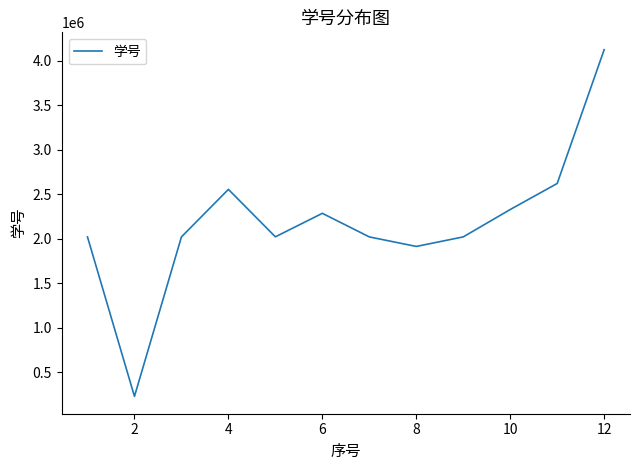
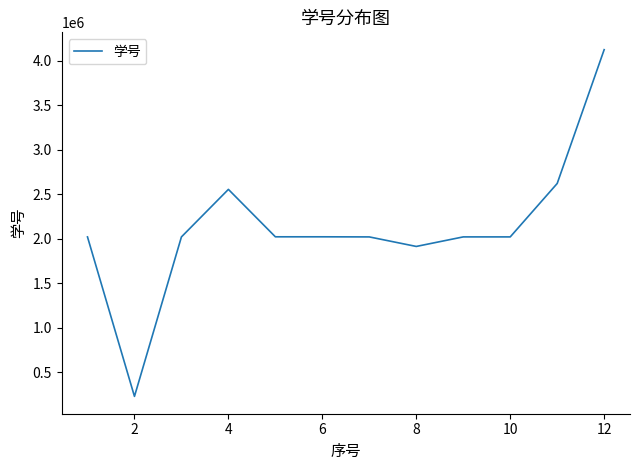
6: 2300000 -> 2000000
10: 2300000 -> 2000000
